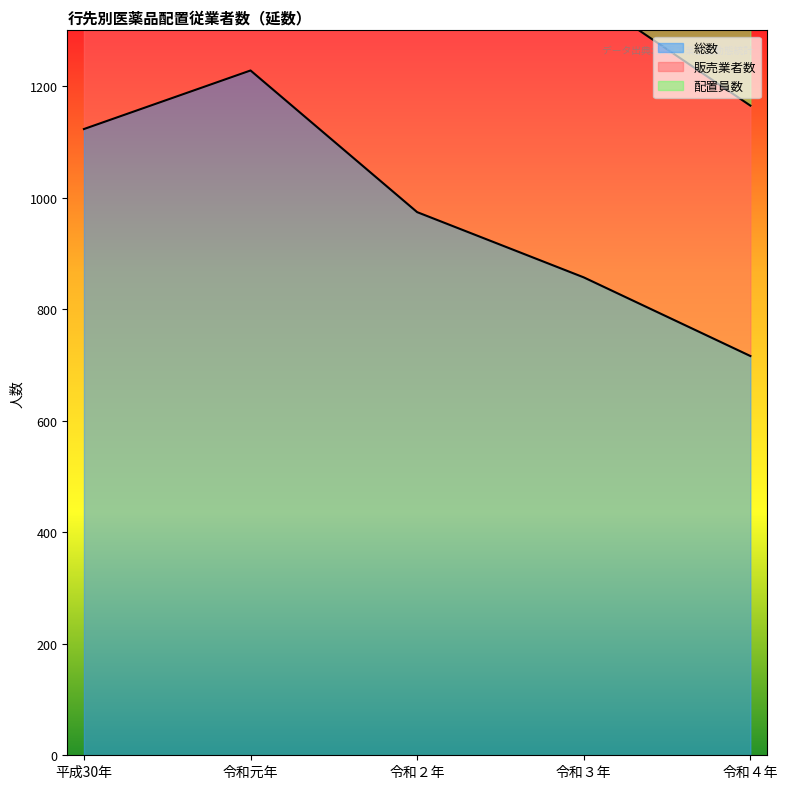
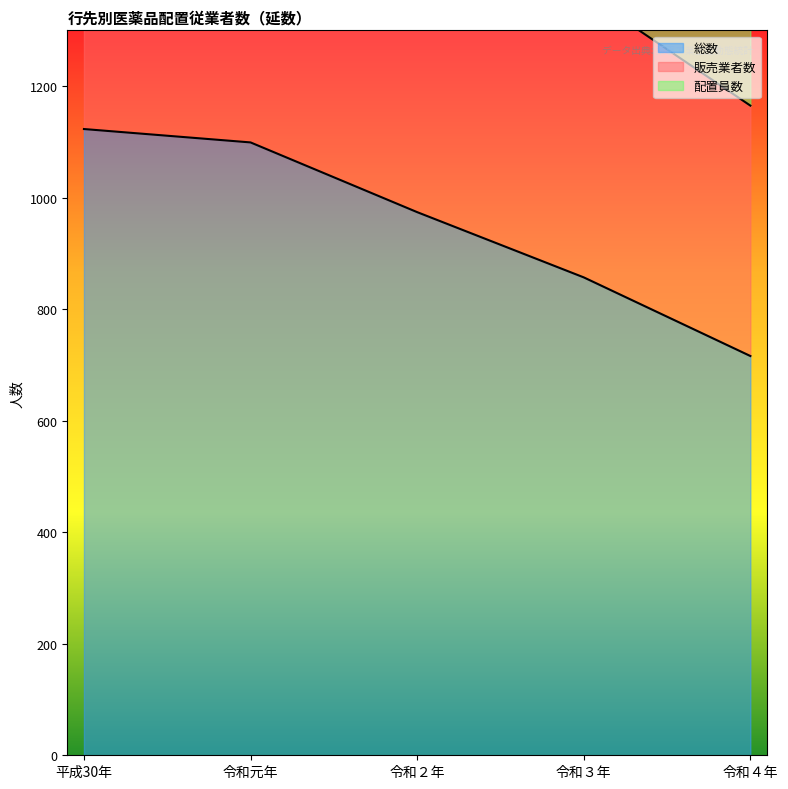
総数, 令和元年: 1230 -> 1100
